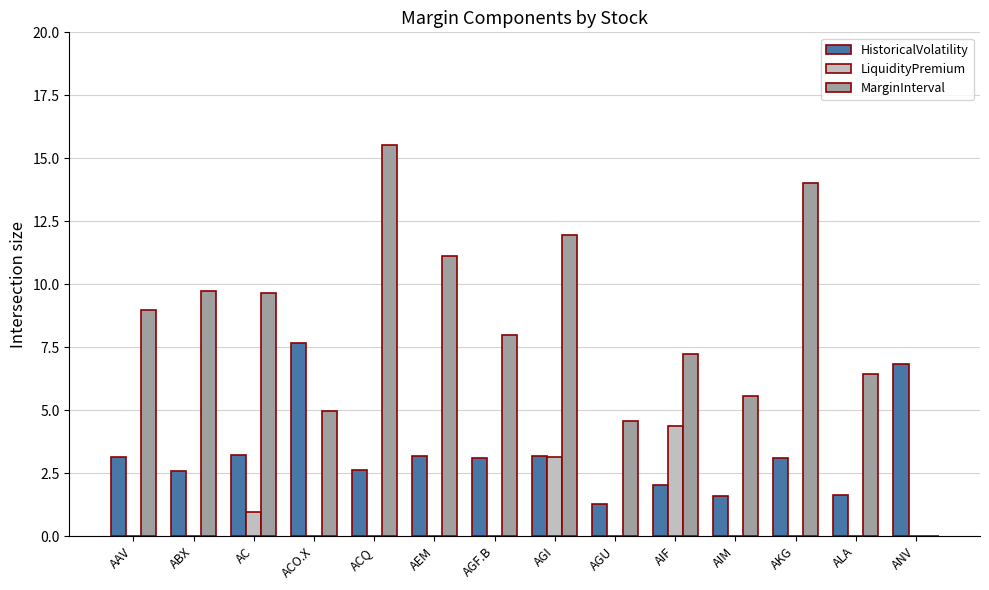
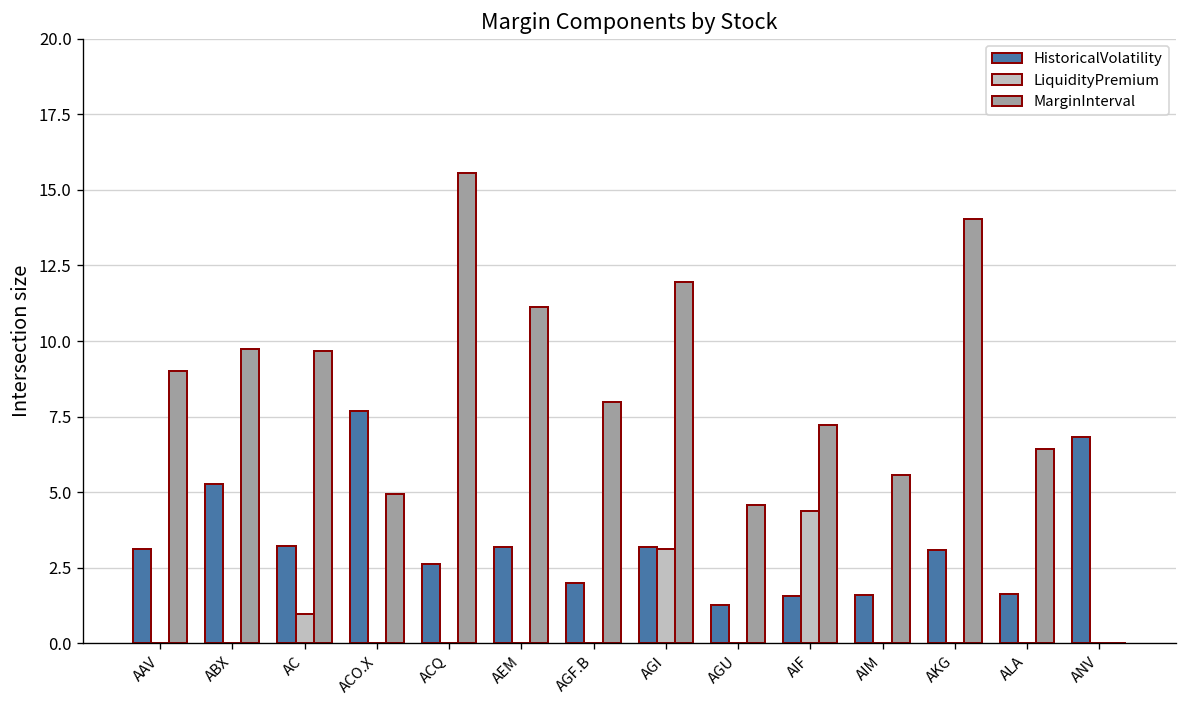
HistoricalVolatility, ABX: 2.6 -> 5.3
HistoricalVolatility, AGF.B: 3.1 -> 2.0
HistoricalVolatility, AIF: 2.0 -> 1.6
